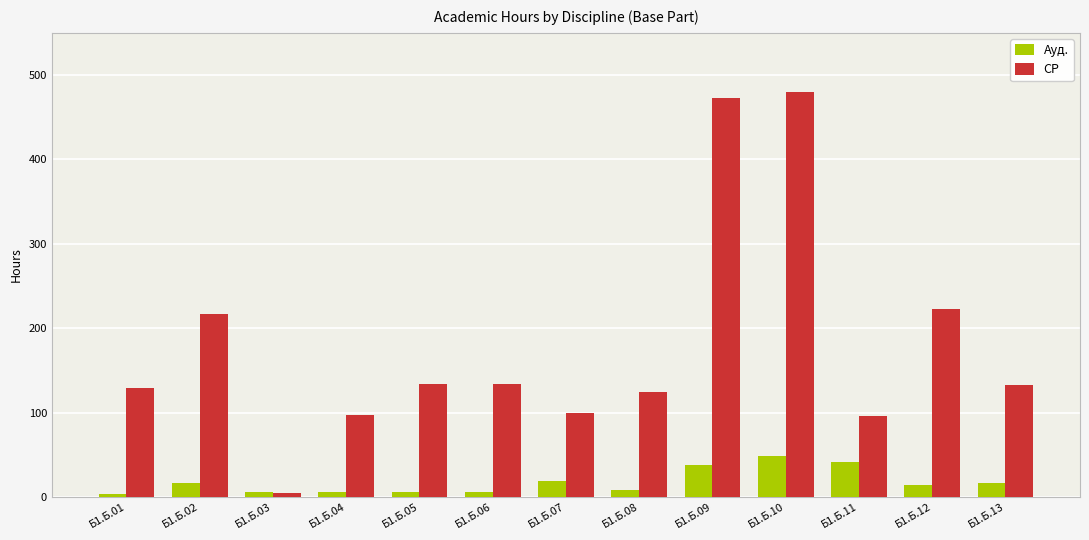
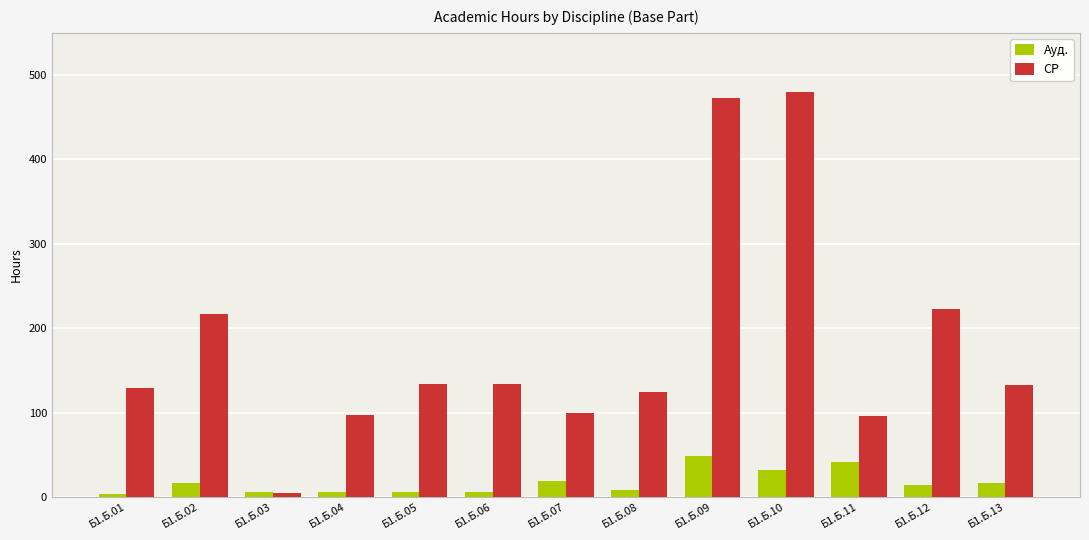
Ауд., Б1.Б.09: 40 -> 50
Ауд., Б1.Б.10: 50 -> 30
